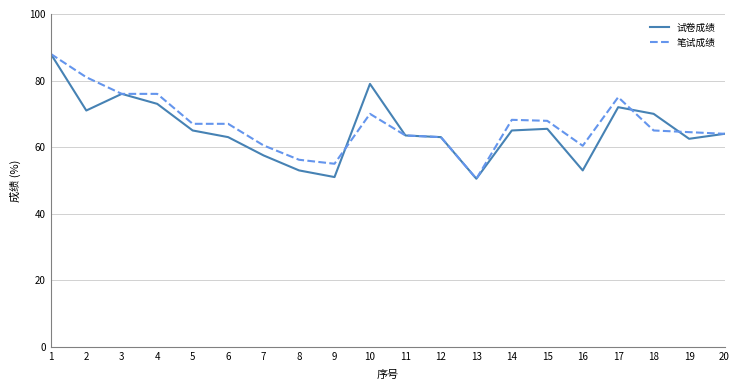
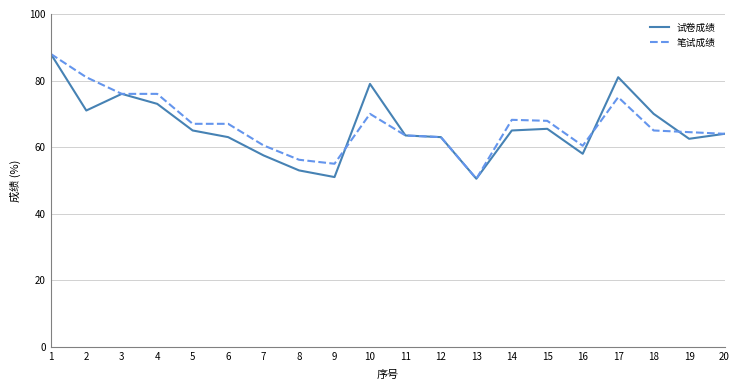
试卷成绩, 16: 53 -> 58
试卷成绩, 17: 72 -> 81
